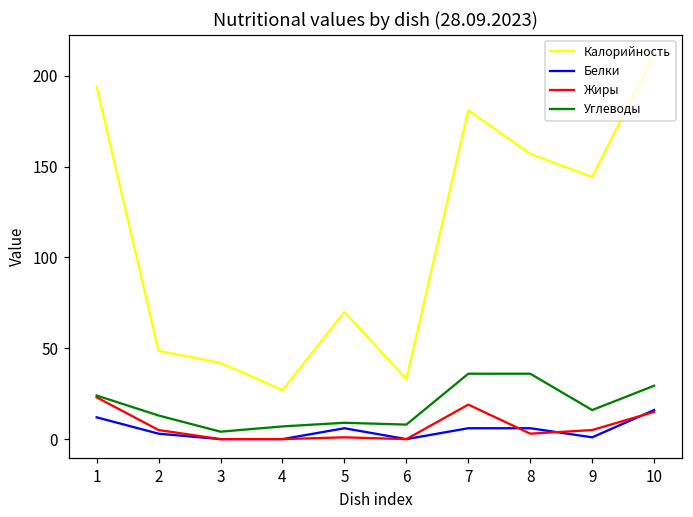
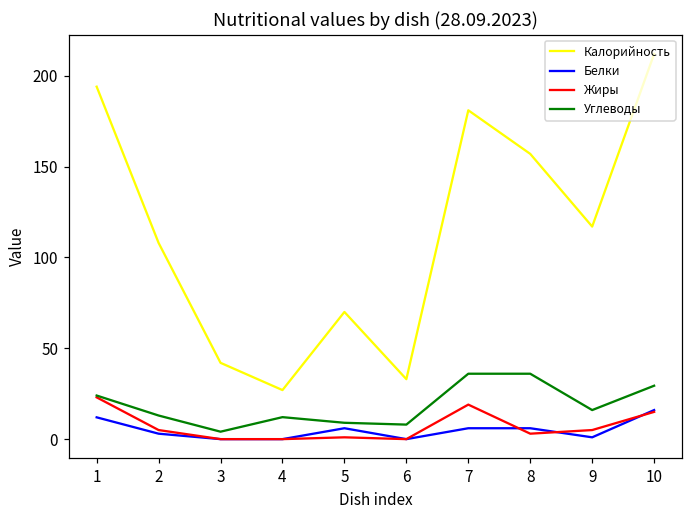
Калорийность, 2: 49 -> 108
Углеводы, 4: 7 -> 12
Калорийность, 9: 144 -> 117
